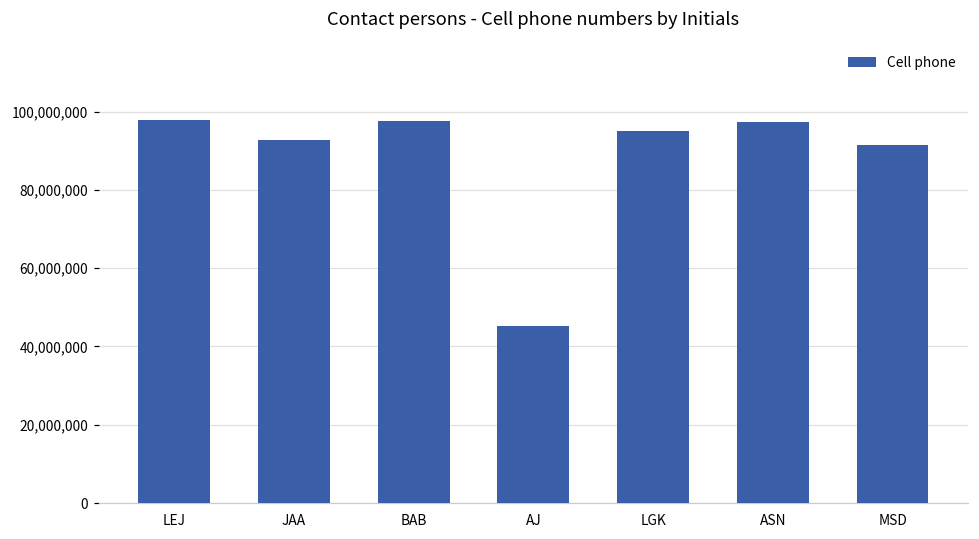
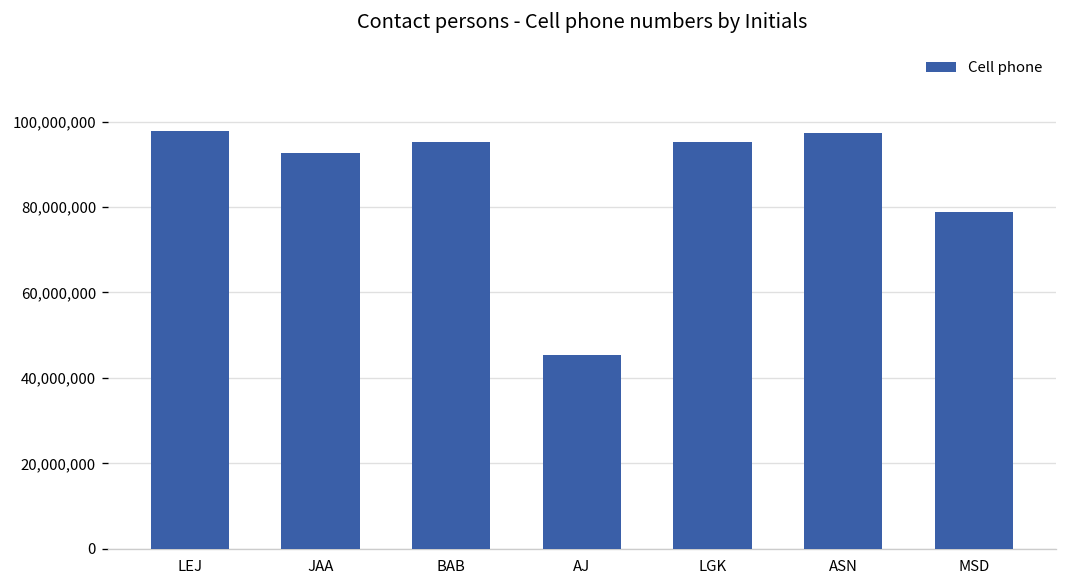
BAB: 97,000,000 -> 95,000,000
MSD: 92,000,000 -> 79,000,000
